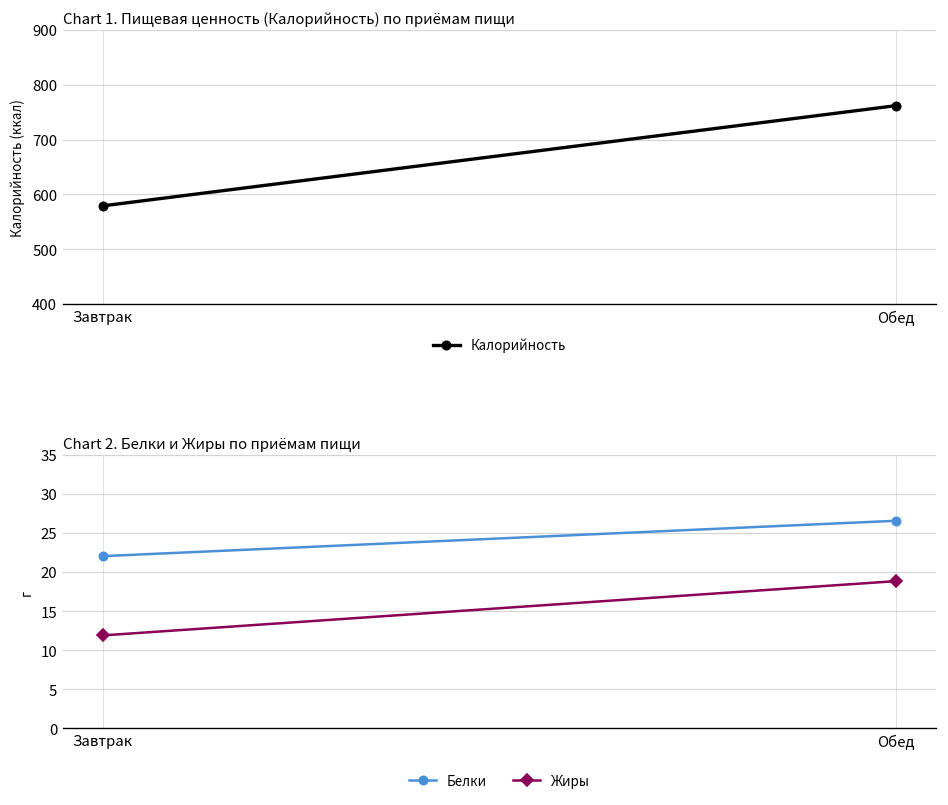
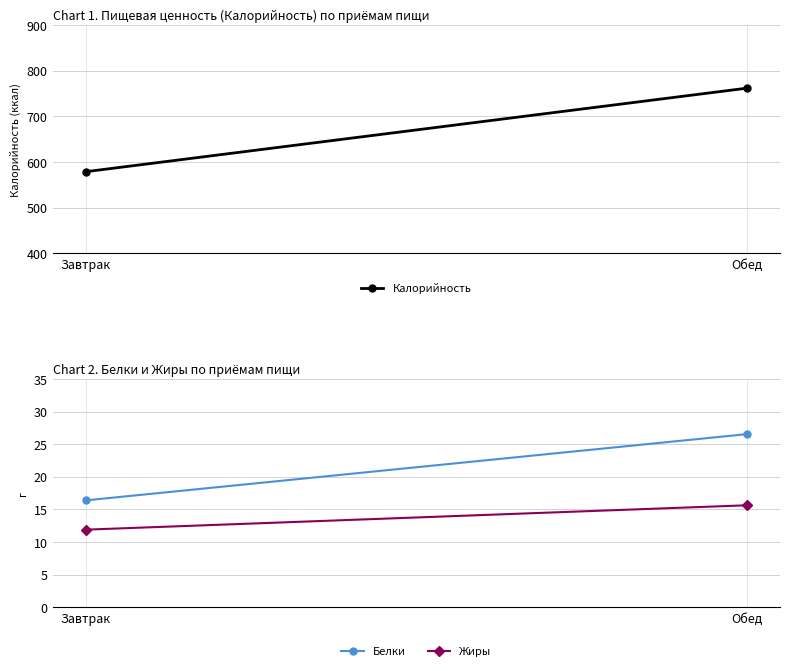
Chart 2. Белки и Жиры по приёмам пищи, Белки, Завтрак: 22 -> 16
Chart 2. Белки и Жиры по приёмам пищи, Жиры, Обед: 19 -> 16
